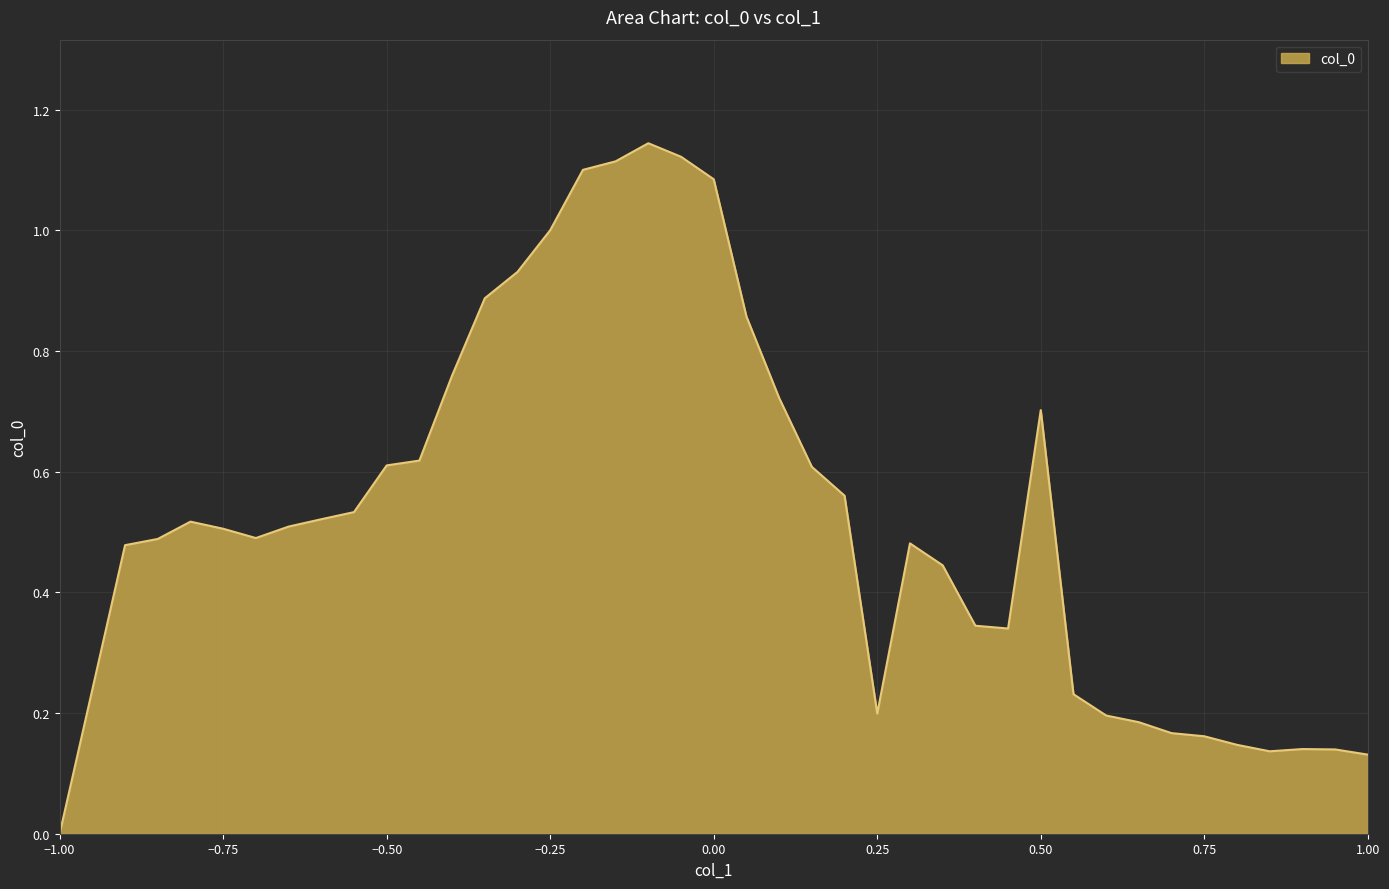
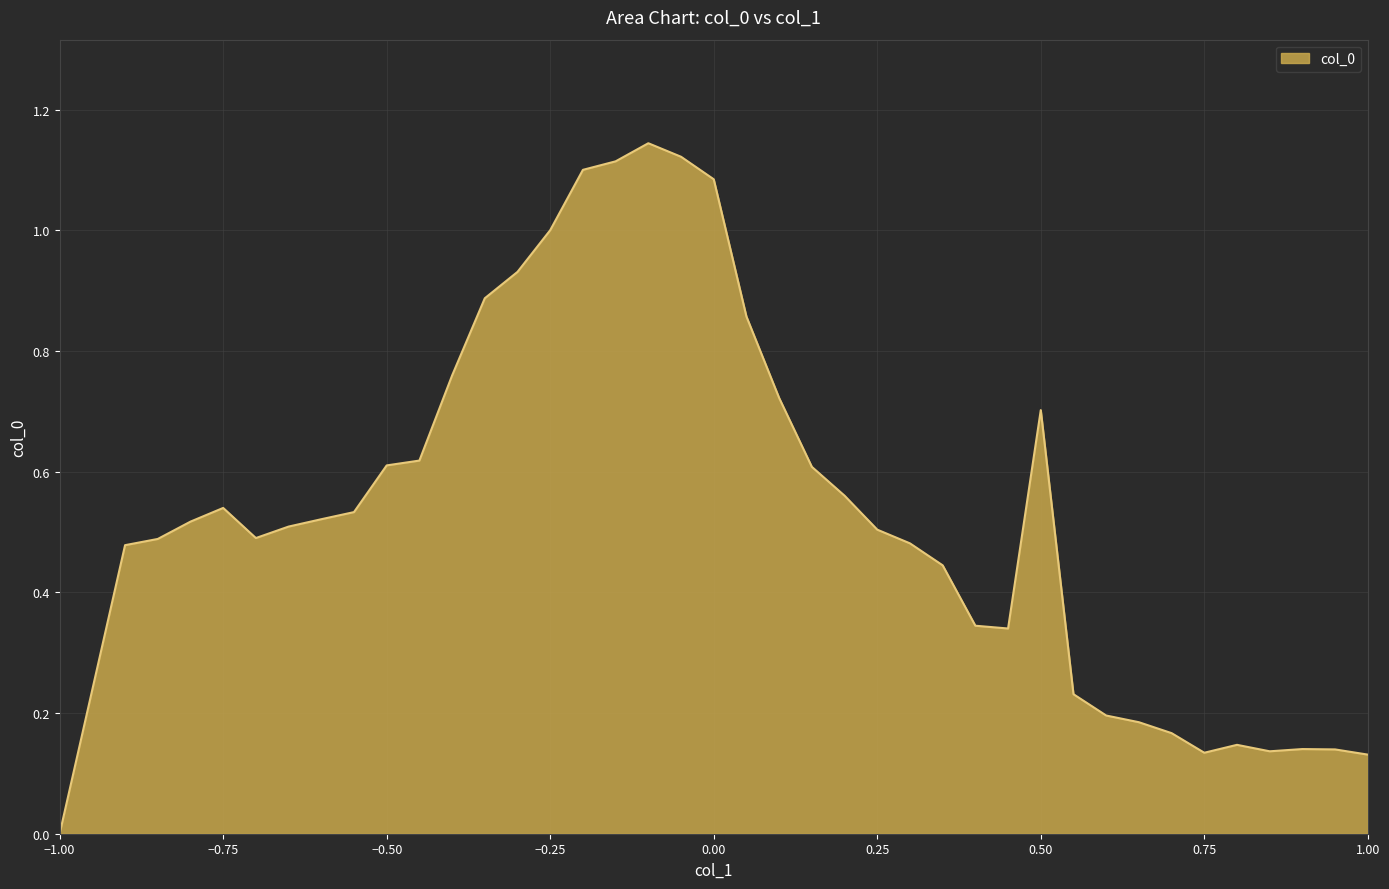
−0.75: 0.51 -> 0.54
0.25: 0.20 -> 0.50
0.75: 0.16 -> 0.13
